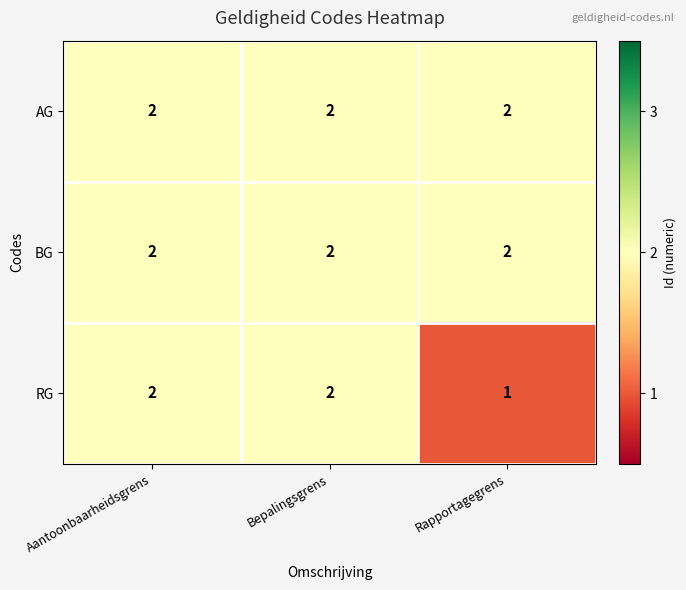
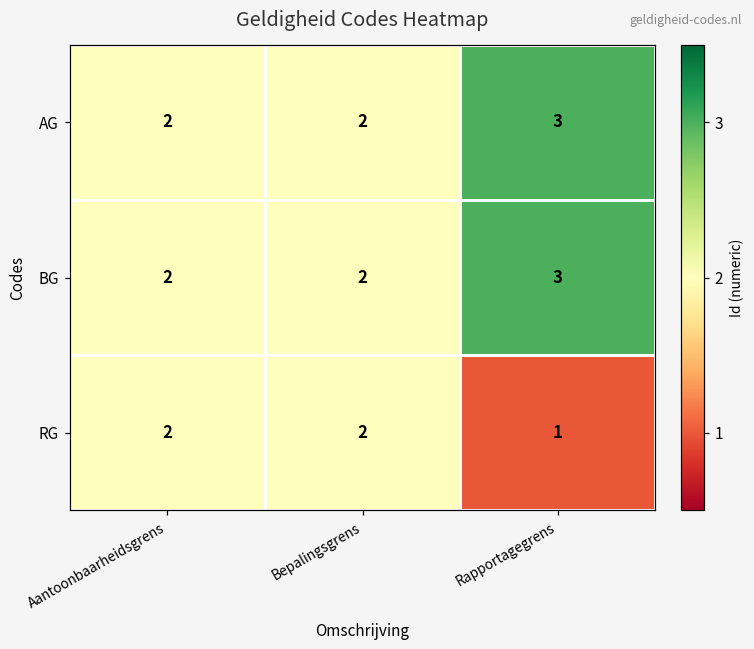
AG, Rapportagegrens: 2 -> 3
BG, Rapportagegrens: 2 -> 3
